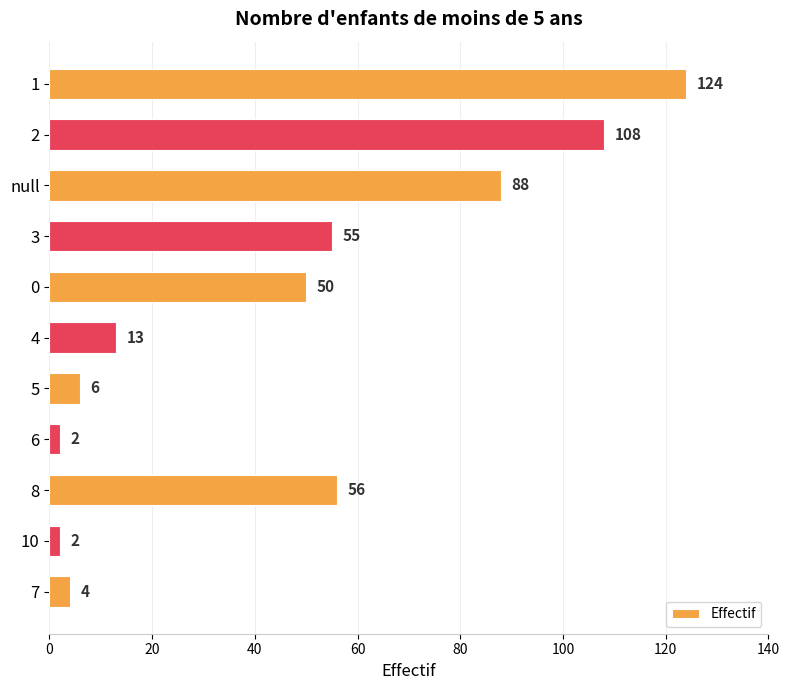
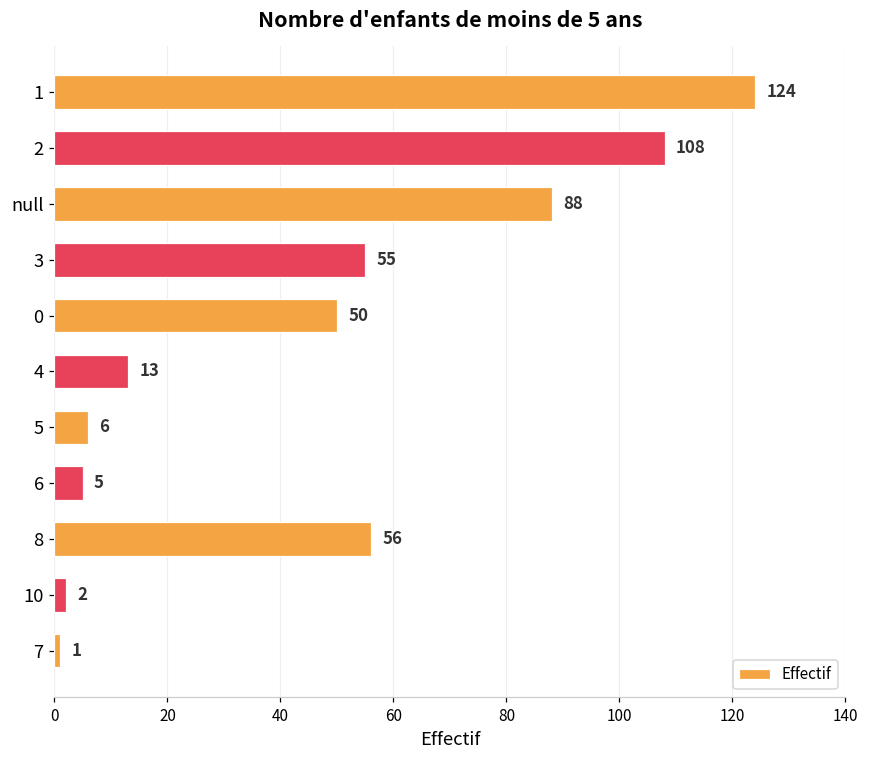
6: 2 -> 5
7: 4 -> 1
